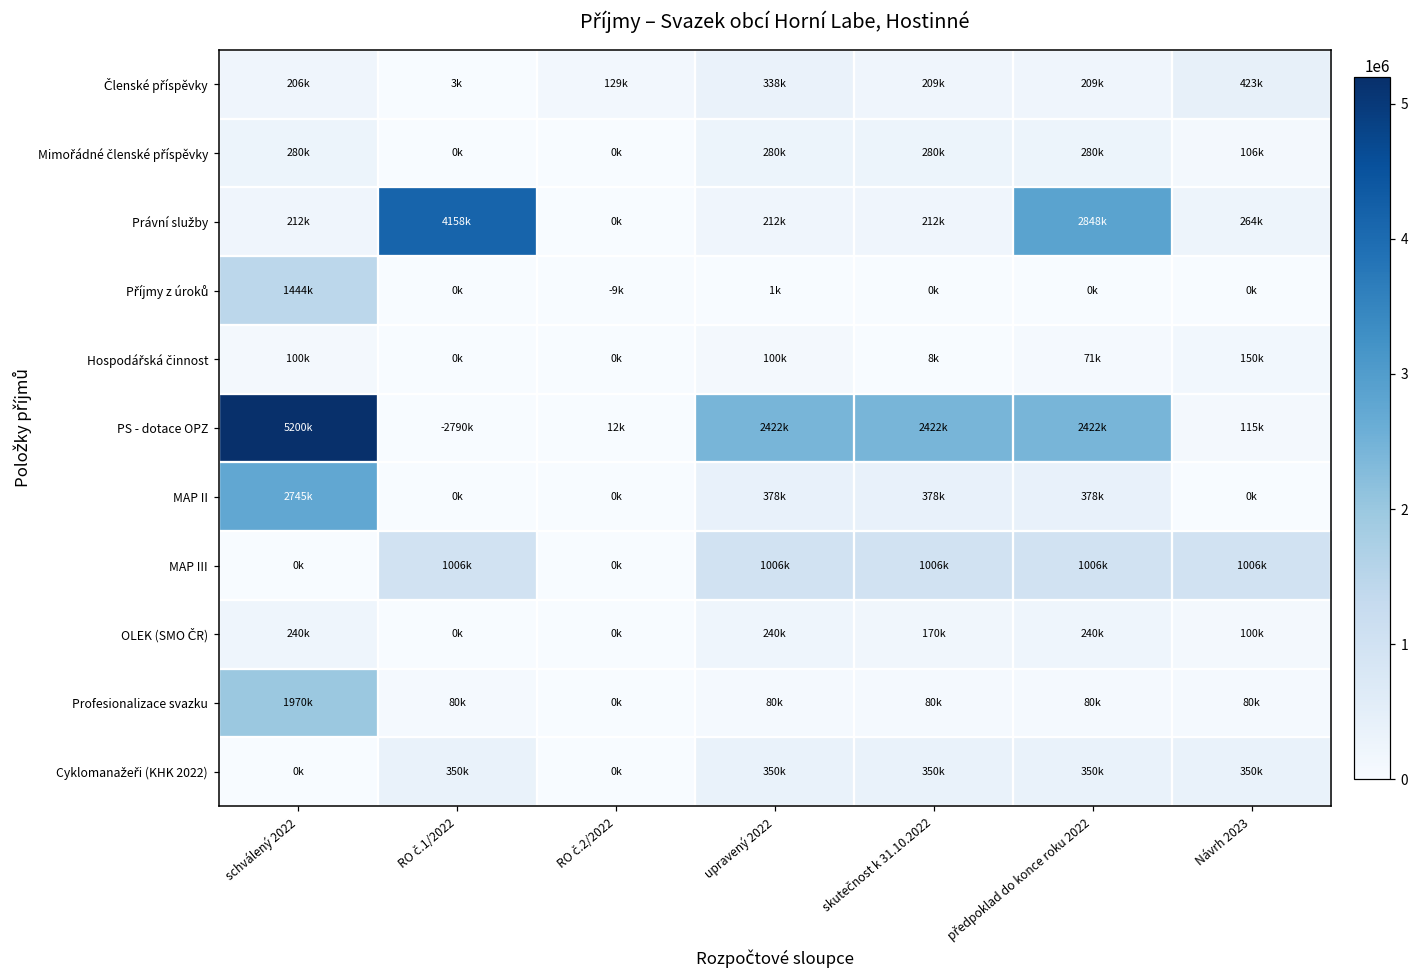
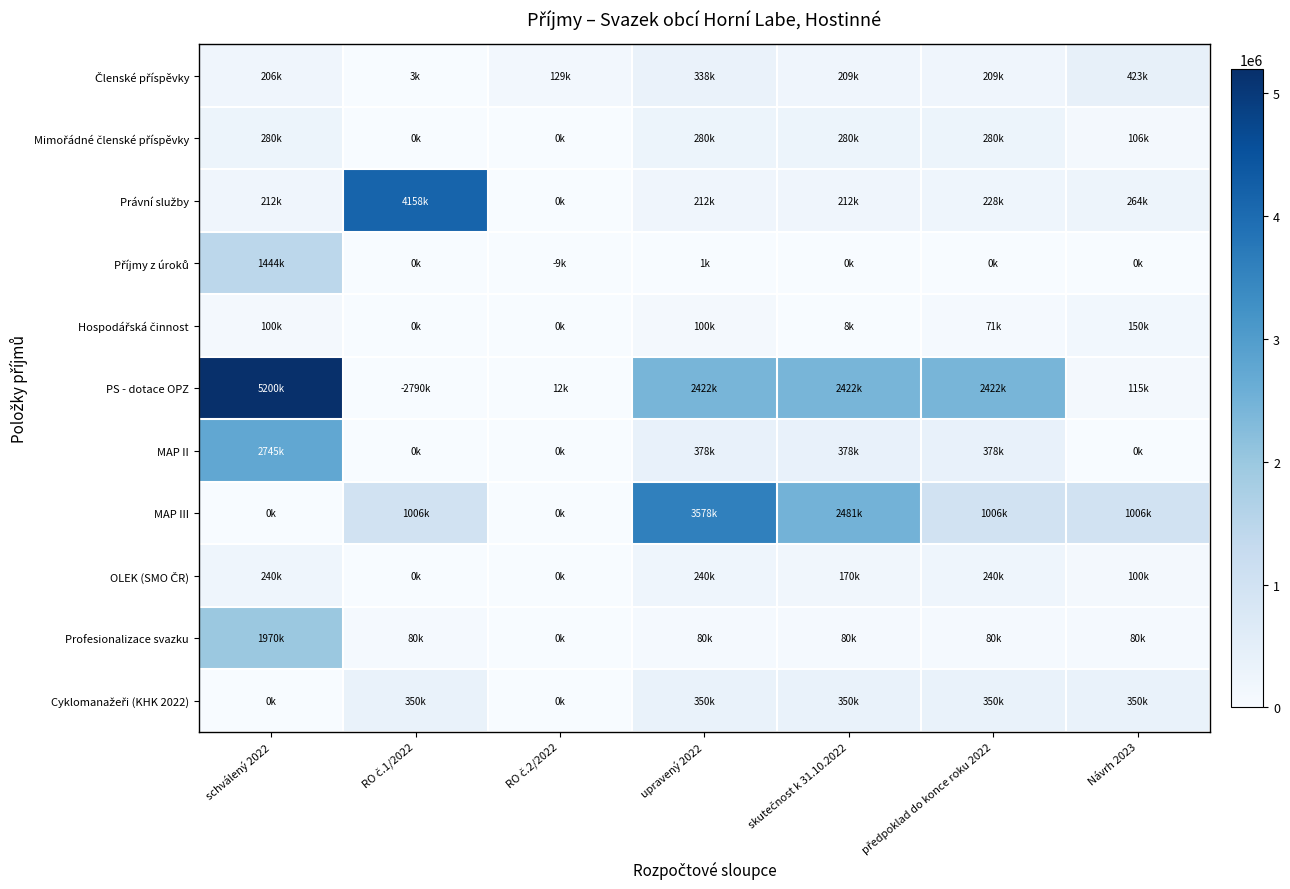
Právní služby, předpoklad do konce roku 2022: 2848k -> 228k
MAP III, upravený 2022: 1006k -> 3578k
MAP III, skutečnost k 31.10.2022: 1006k -> 2481k
